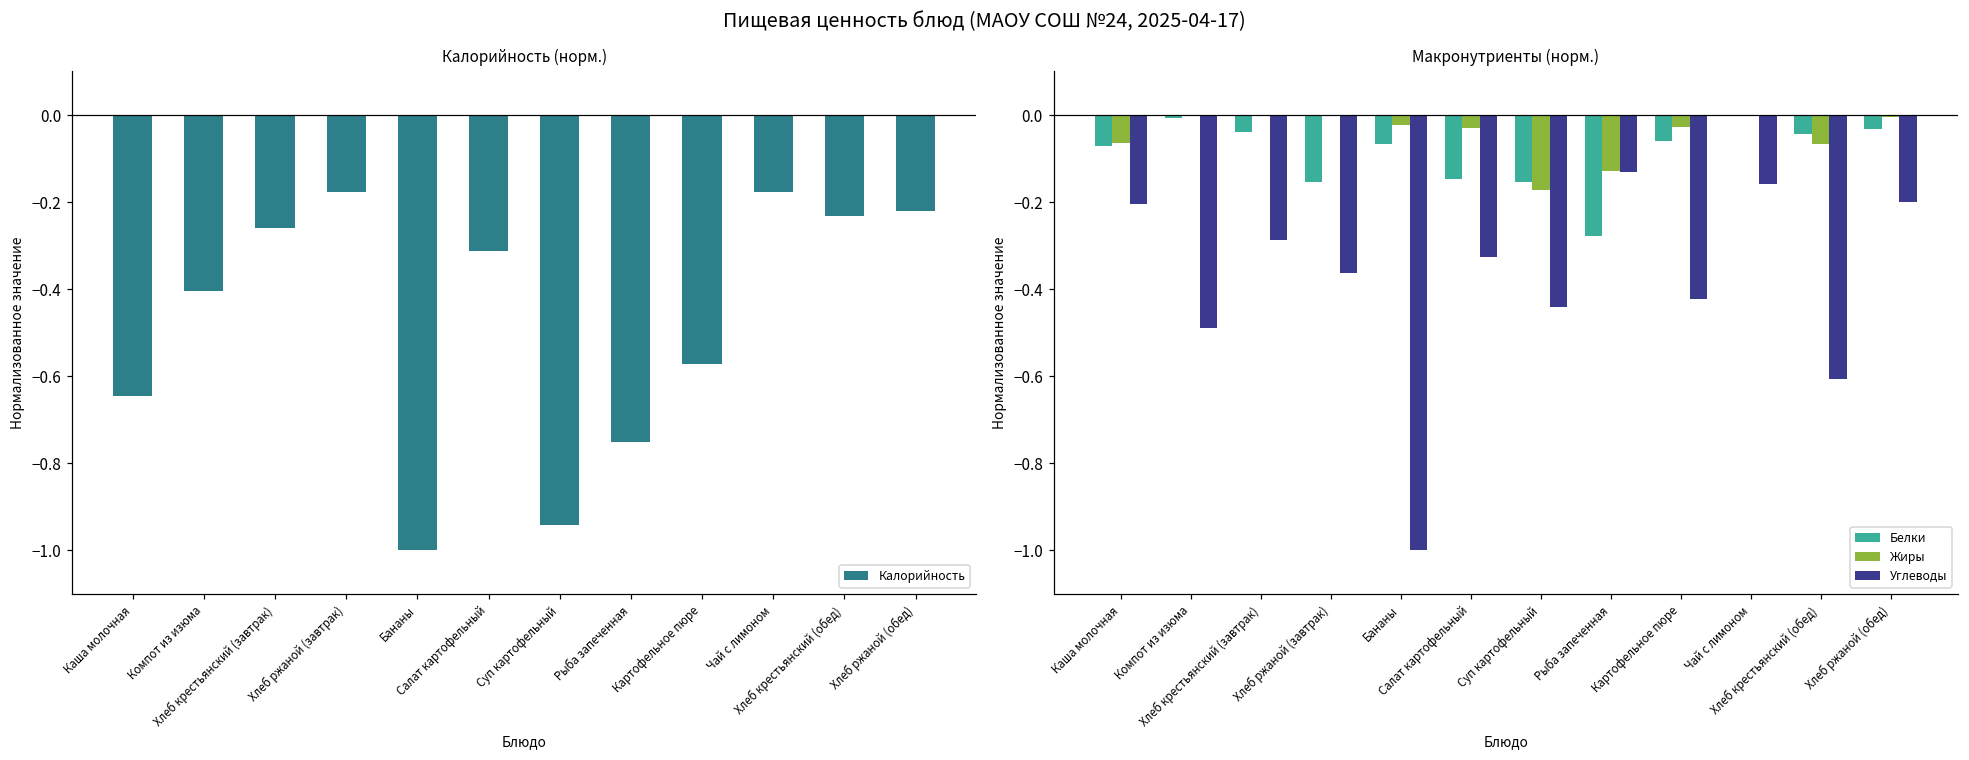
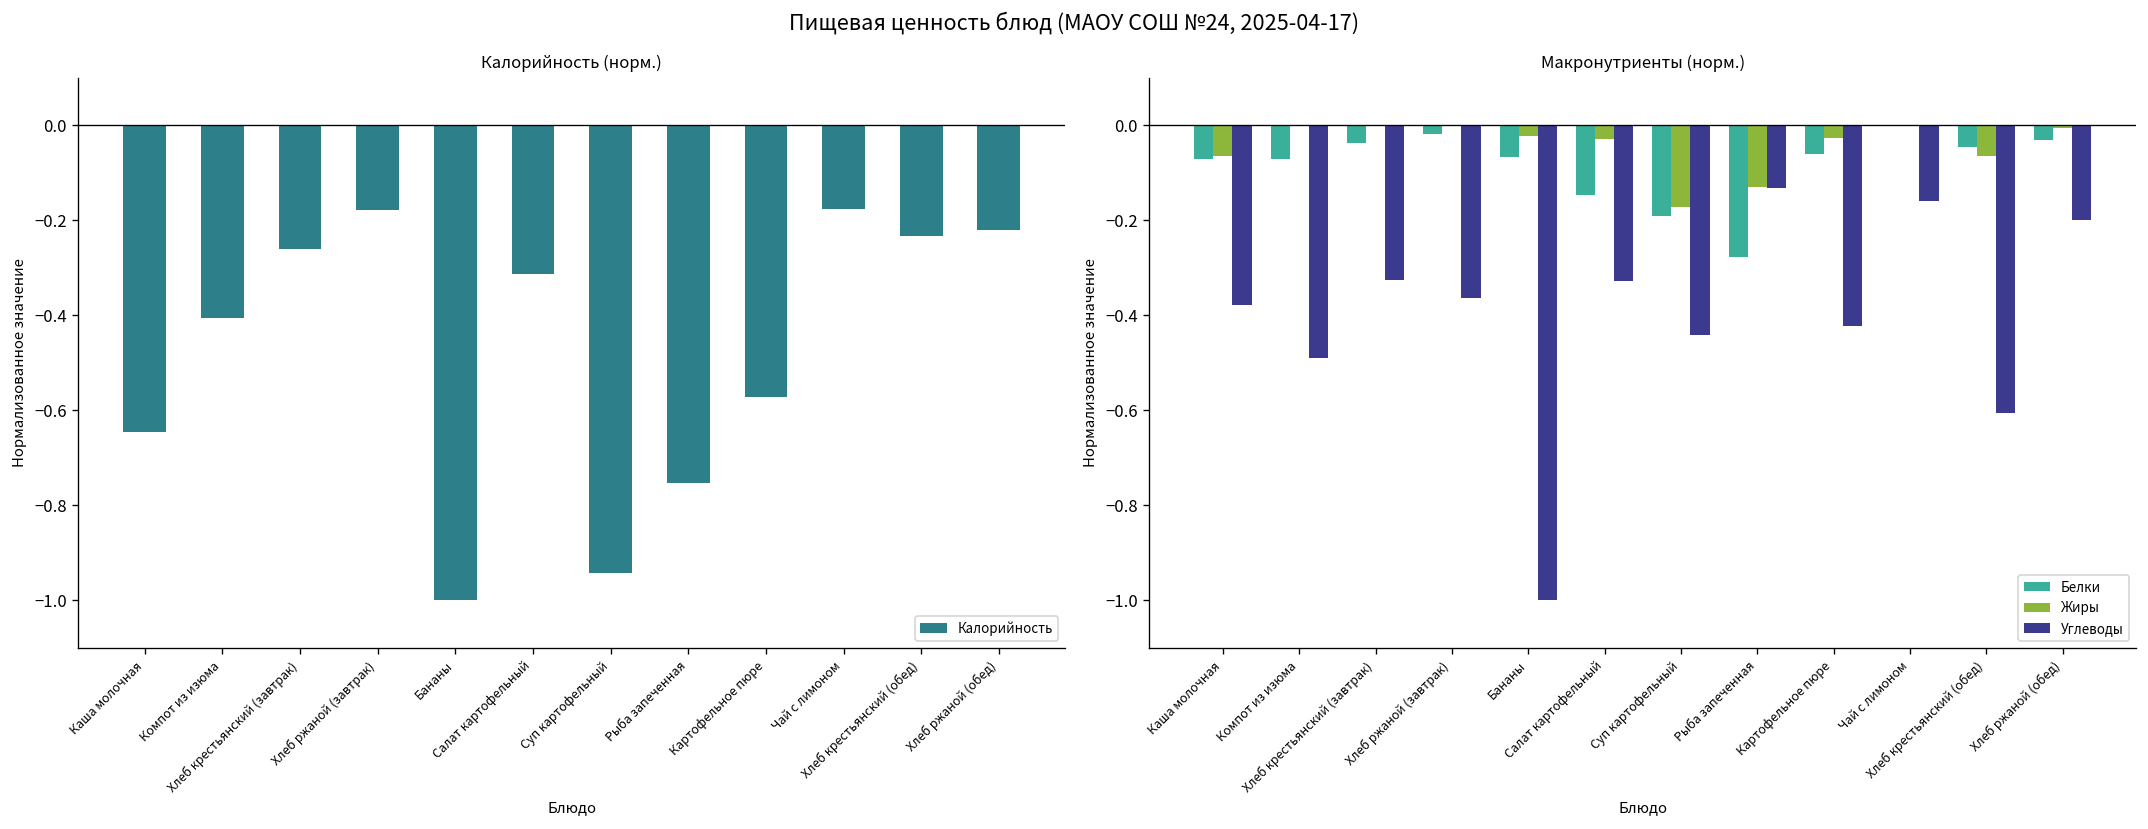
Макронутриенты (норм.), Углеводы, Каша молочная: -0.21 -> -0.38
Макронутриенты (норм.), Белки, Компот из изюма: -0.01 -> -0.07
Макронутриенты (норм.), Углеводы, Хлеб крестьянский (завтрак): -0.29 -> -0.33
Макронутриенты (норм.), Белки, Хлеб ржаной (завтрак): -0.15 -> -0.02
Макронутриенты (норм.), Белки, Суп картофельный: -0.15 -> -0.19
